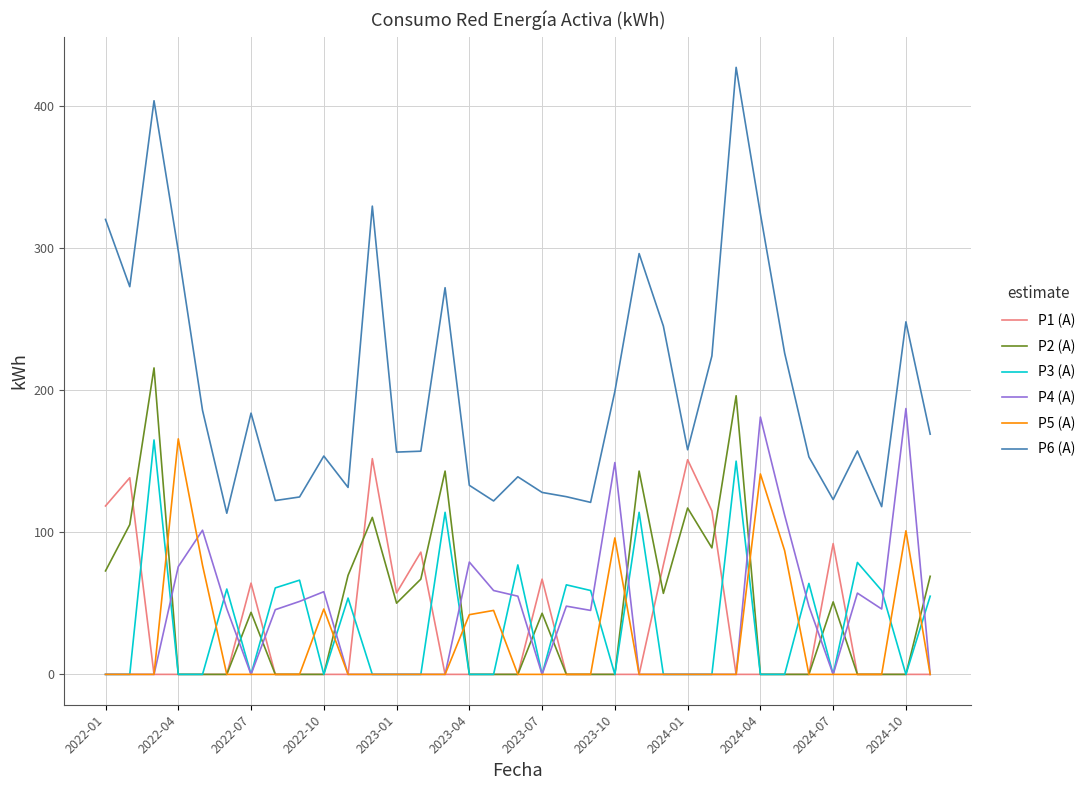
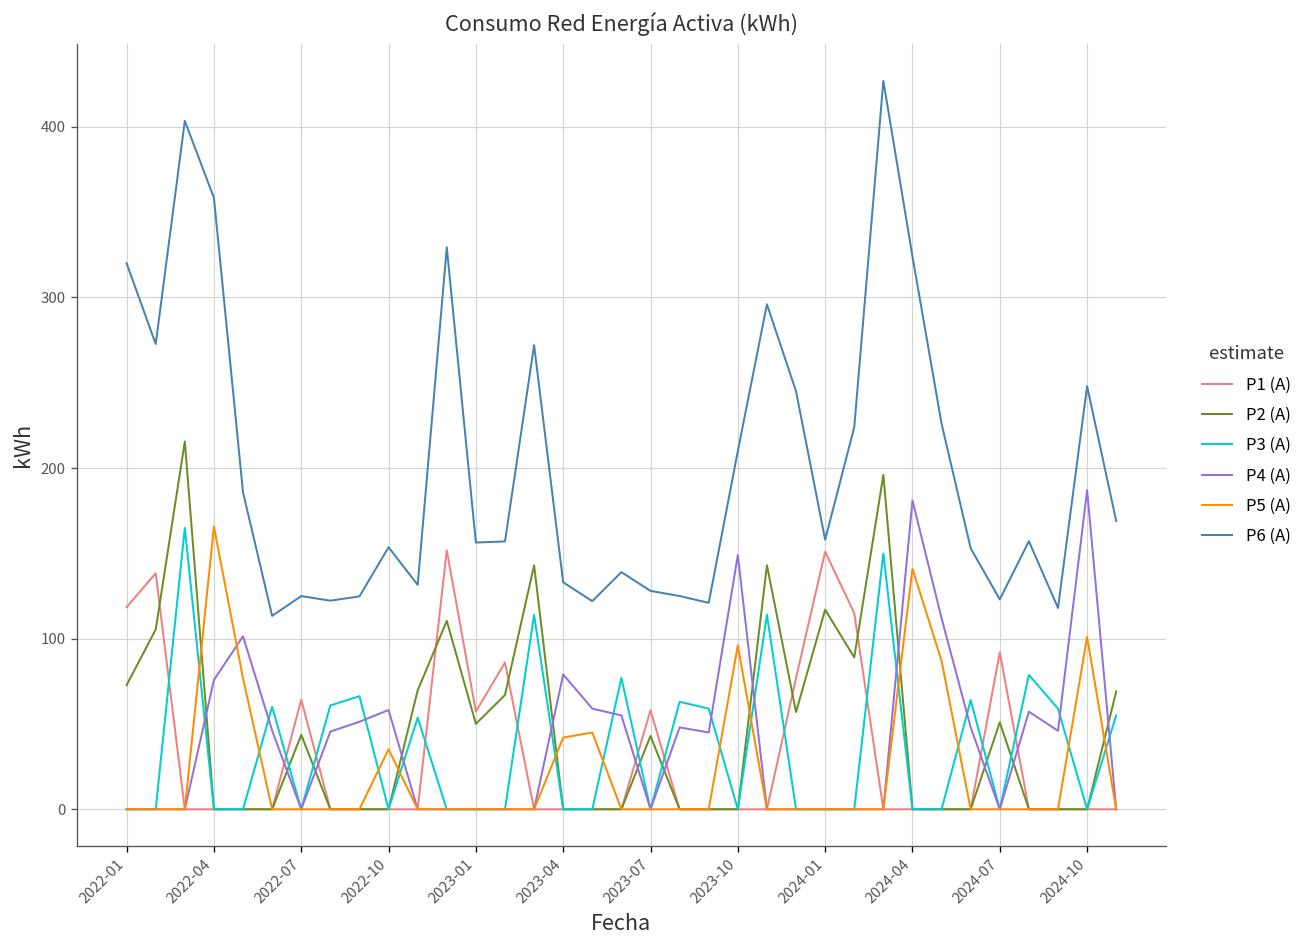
P6 (A), 2022-04: 298 -> 358
P6 (A), 2022-07: 184 -> 125
P5 (A), 2022-10: 46 -> 35
P1 (A), 2023-07: 67 -> 58
P6 (A), 2023-10: 199 -> 210
